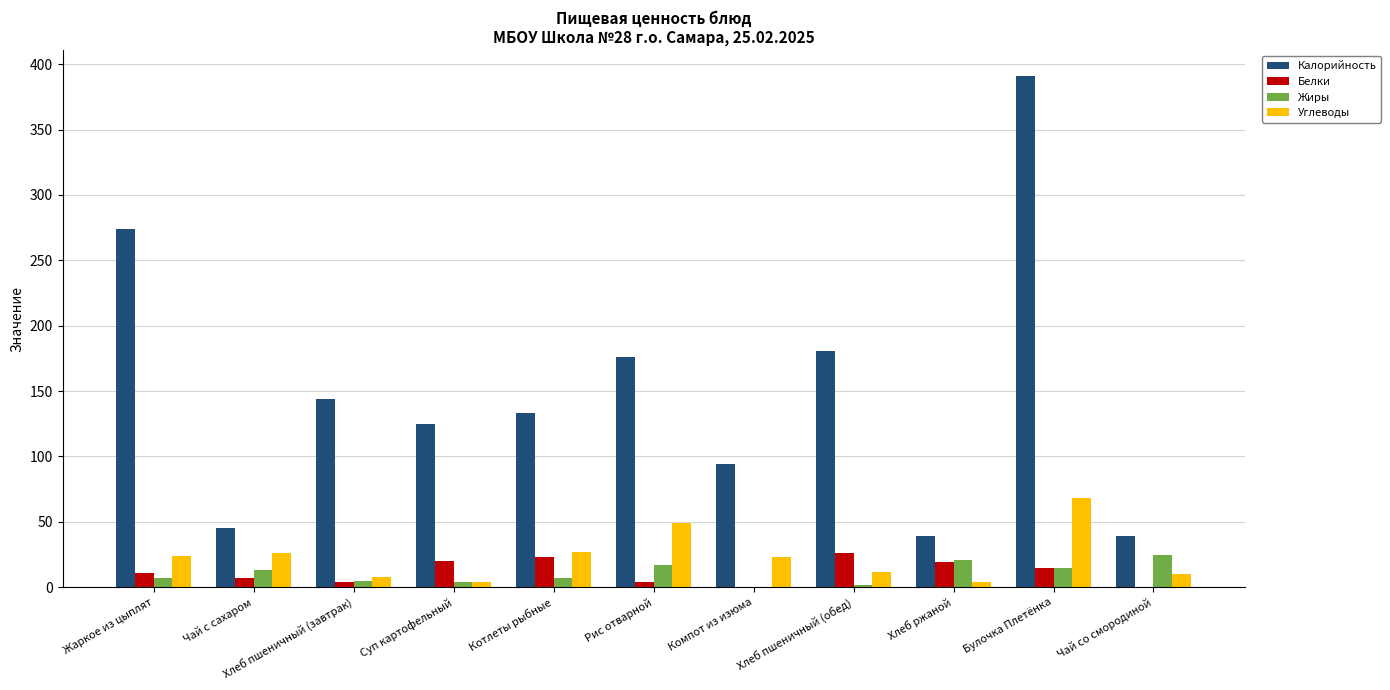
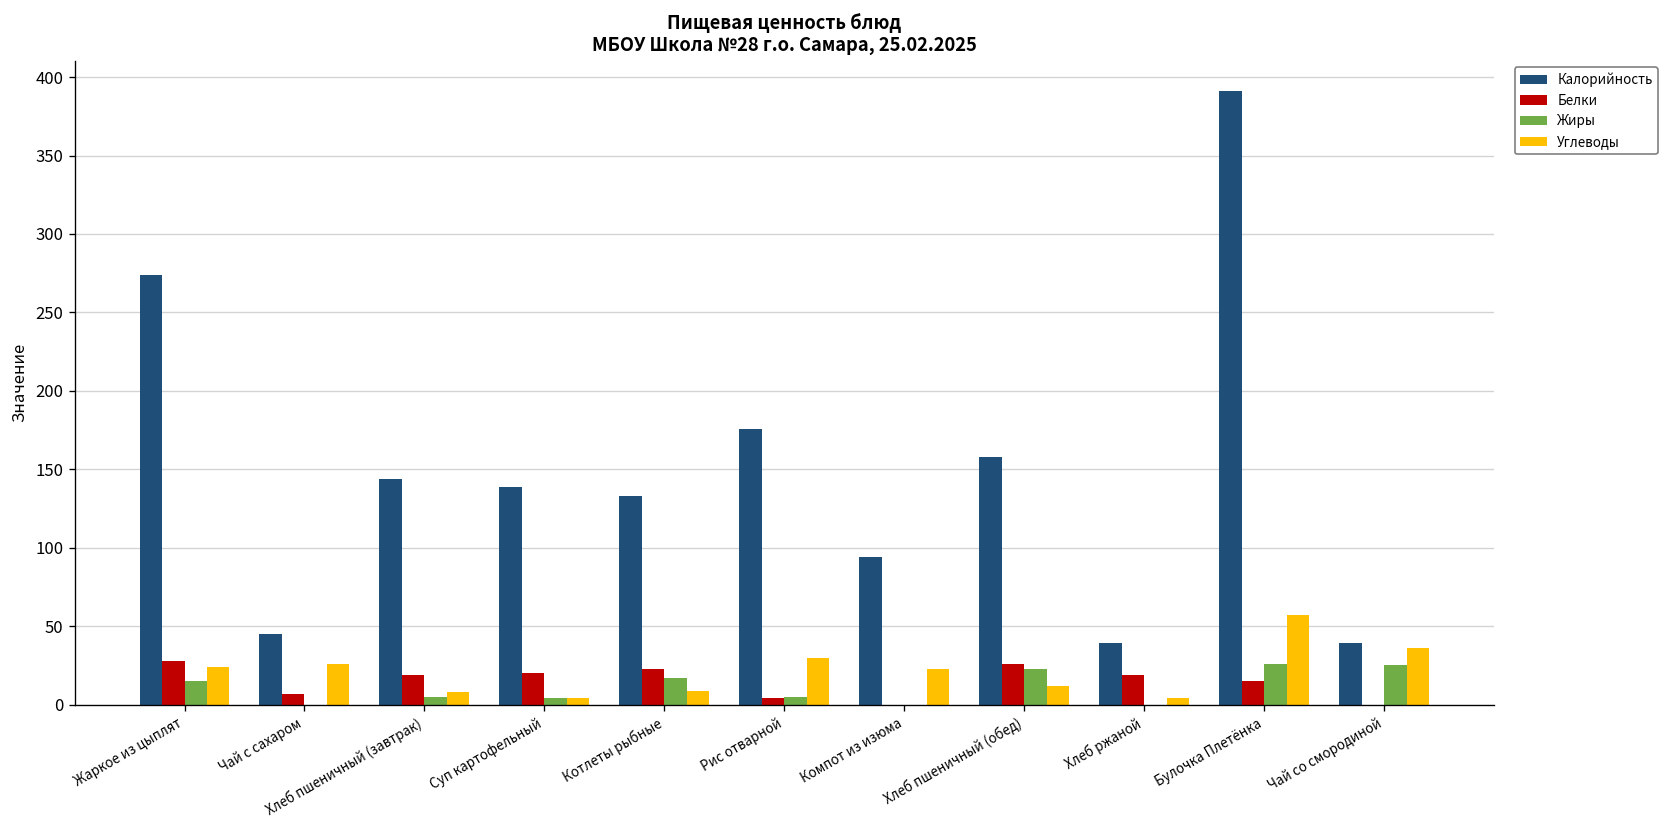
Белки, Жаркое из цыплят: 11 -> 28
Жиры, Жаркое из цыплят: 7 -> 15
Жиры, Чай с сахаром: 13 -> 0
Белки, Хлеб пшеничный (завтрак): 4 -> 19
Калорийность, Суп картофельный: 125 -> 139
Жиры, Котлеты рыбные: 7 -> 17
Углеводы, Котлеты рыбные: 27 -> 9
Жиры, Рис отварной: 17 -> 5
Углеводы, Рис отварной: 49 -> 30
Калорийность, Хлеб пшеничный (обед): 181 -> 158
Жиры, Хлеб пшеничный (обед): 2 -> 23
Жиры, Хлеб ржаной: 21 -> 0
Жиры, Булочка Плетёнка: 15 -> 26
Углеводы, Булочка Плетёнка: 68 -> 57
Углеводы, Чай со смородиной: 10 -> 36
